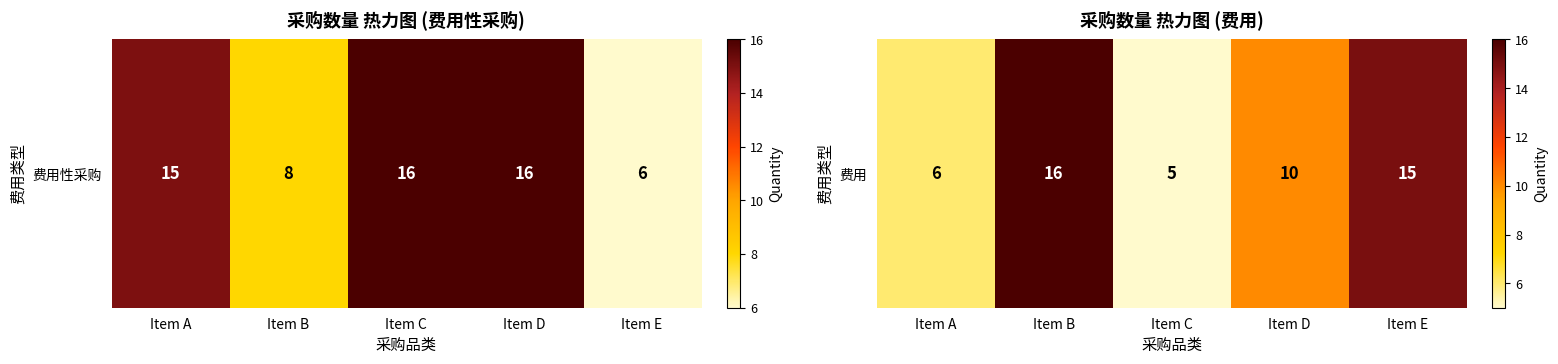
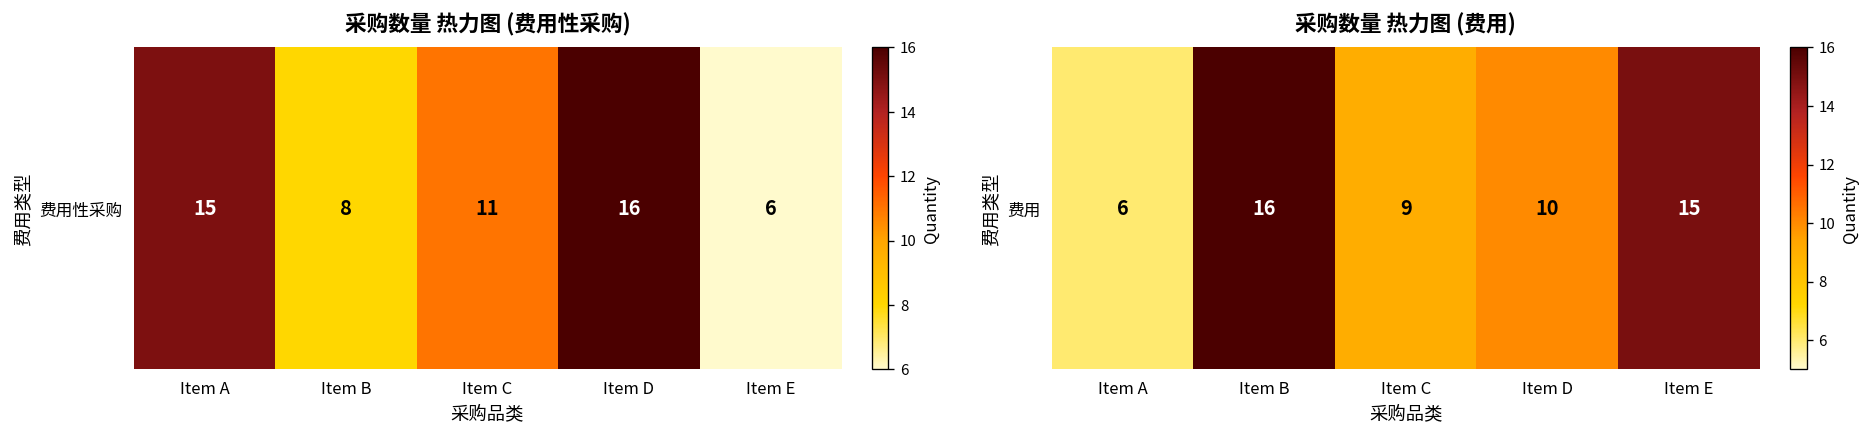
采购数量 热力图 (费用性采购), 费用性采购, Item C: 16 -> 11
采购数量 热力图 (费用), 费用, Item C: 5 -> 9
